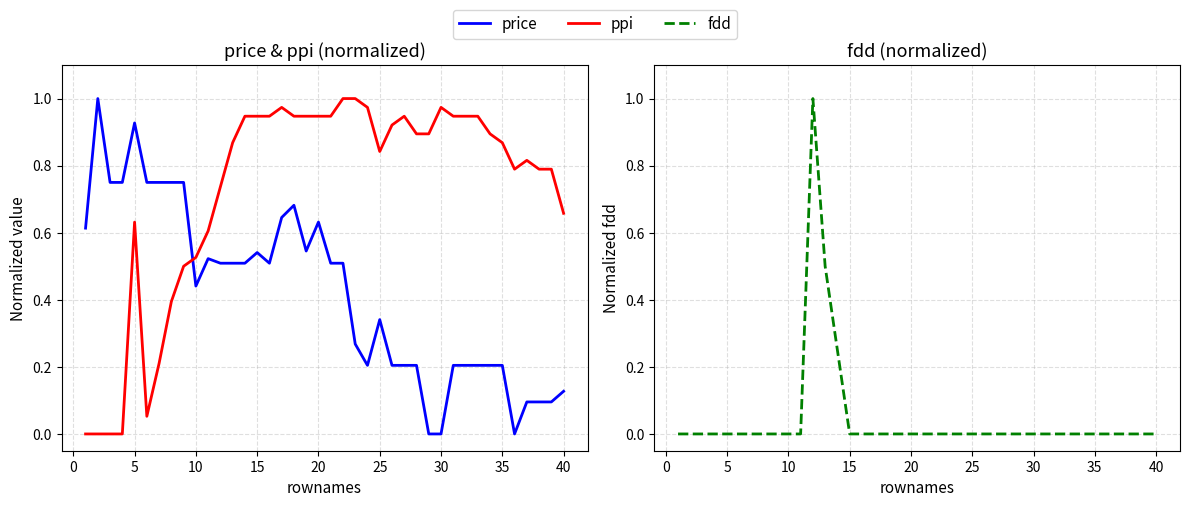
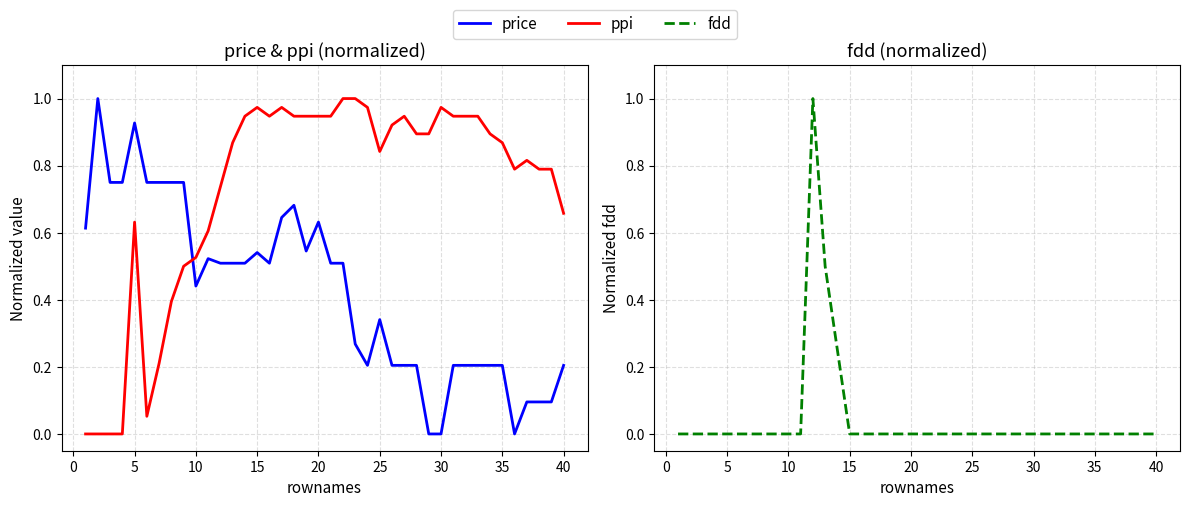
price & ppi (normalized), ppi, 15: 0.95 -> 0.97
price & ppi (normalized), price, 40: 0.13 -> 0.20
